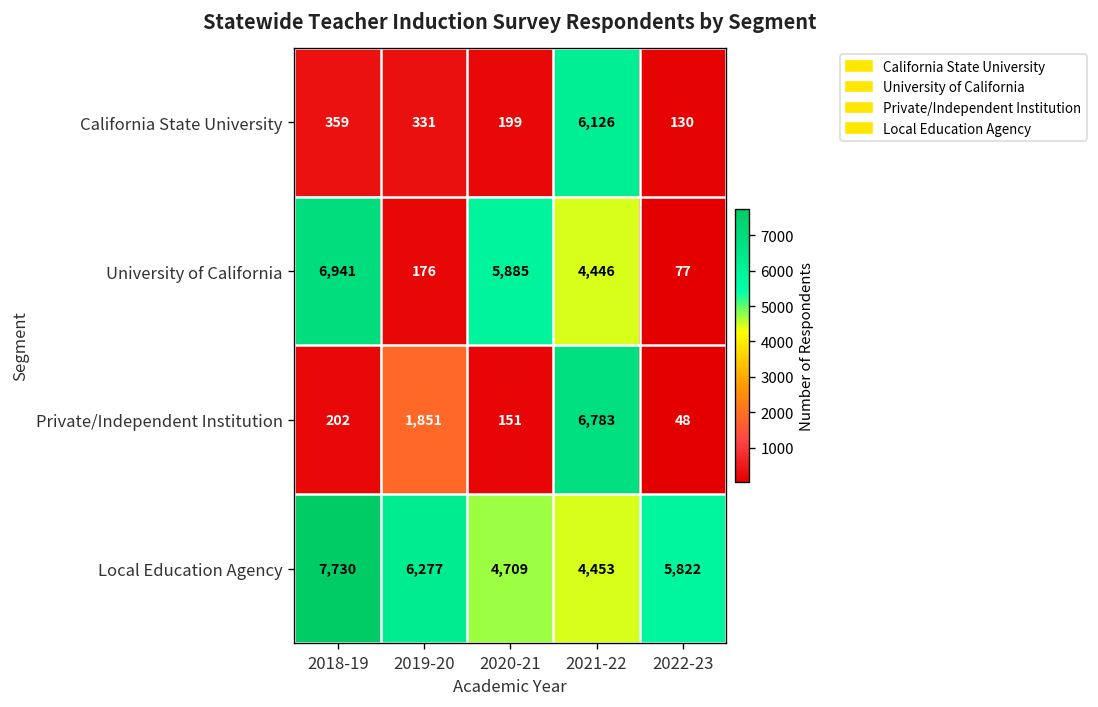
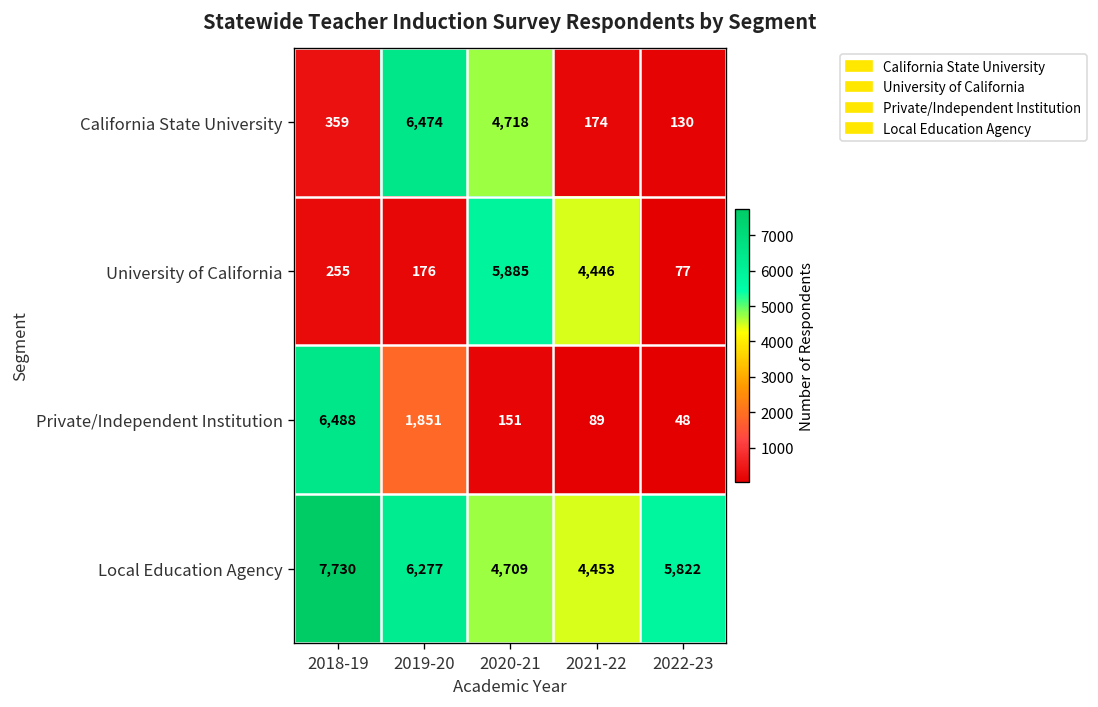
California State University, 2019-20: 331 -> 6,474
California State University, 2020-21: 199 -> 4,718
California State University, 2021-22: 6,126 -> 174
University of California, 2018-19: 6,941 -> 255
Private/Independent Institution, 2018-19: 202 -> 6,488
Private/Independent Institution, 2021-22: 6,783 -> 89
